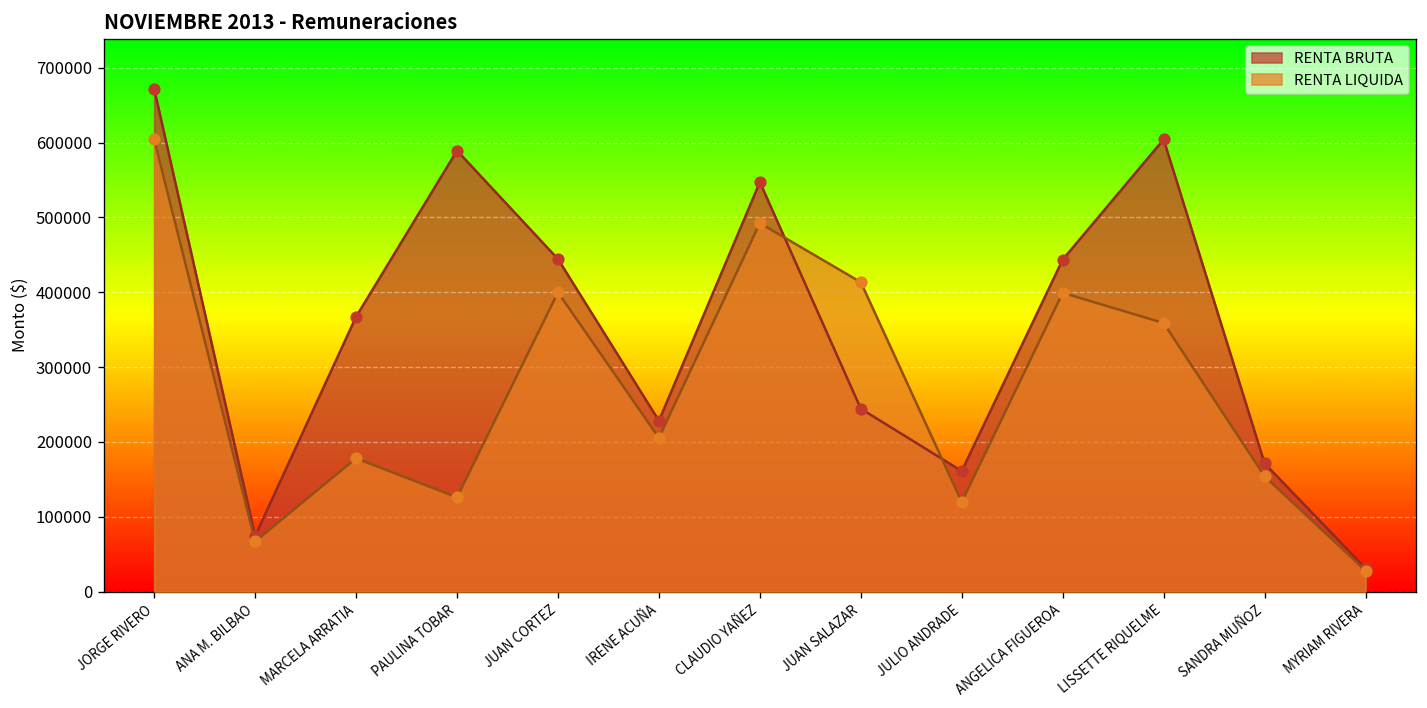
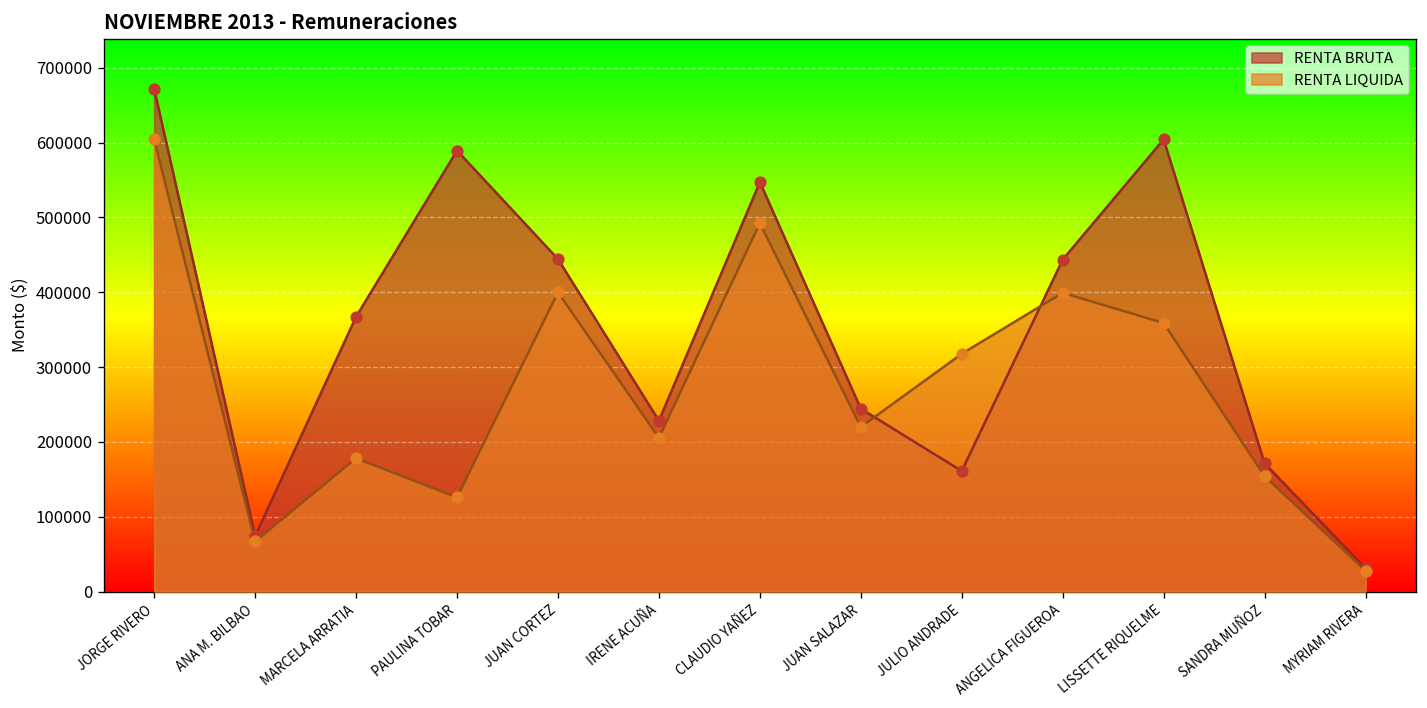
RENTA LIQUIDA, JUAN SALAZAR: 410000 -> 220000
RENTA LIQUIDA, JULIO ANDRADE: 120000 -> 320000
